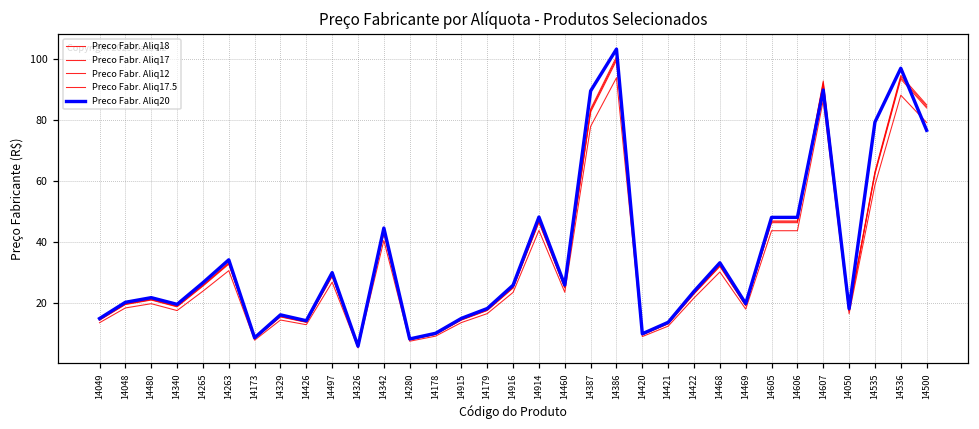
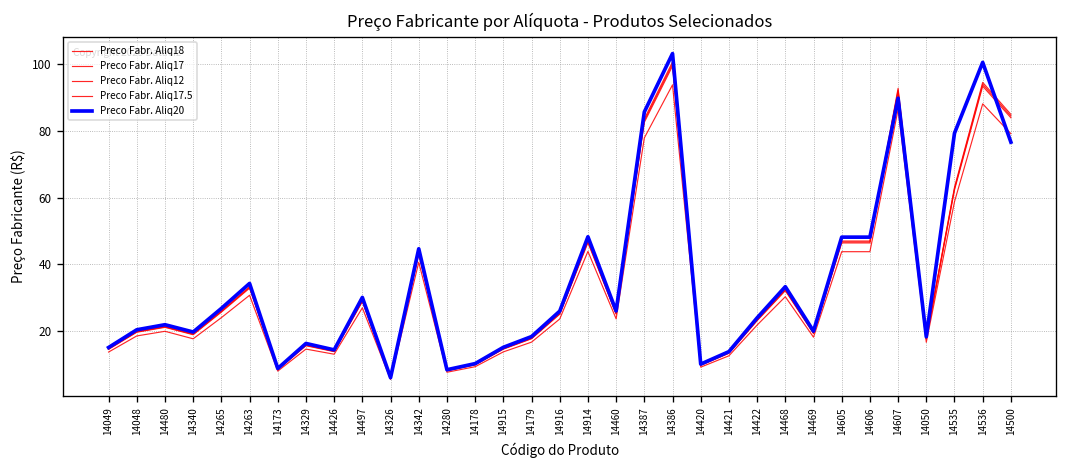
Preco Fabr. Aliq20, 14387: 90 -> 86
Preco Fabr. Aliq20, 14536: 97 -> 101
